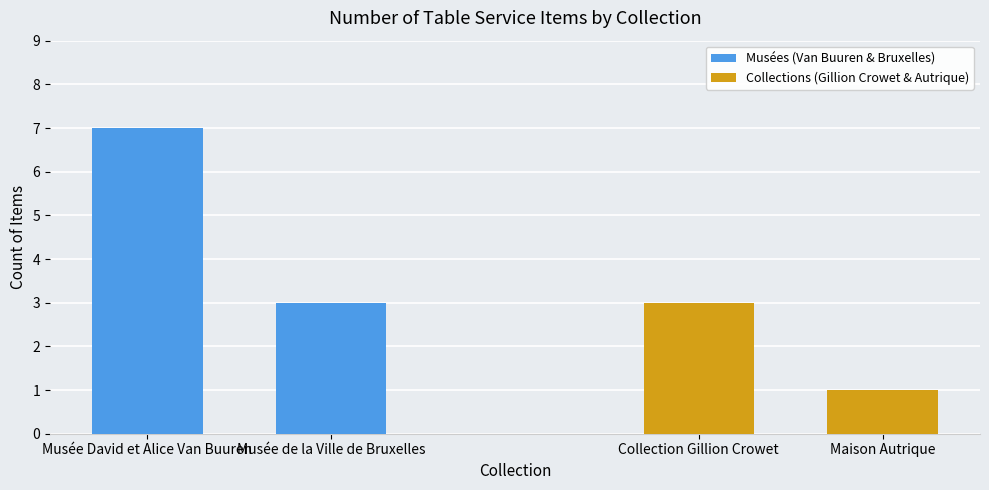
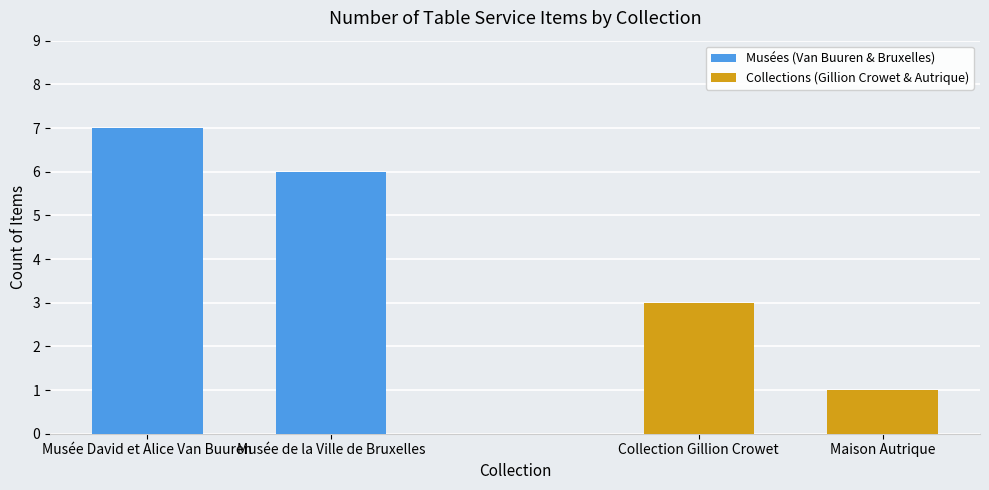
Musées (Van Buuren & Bruxelles), Musée de la Ville de Bruxelles: 3 -> 6
